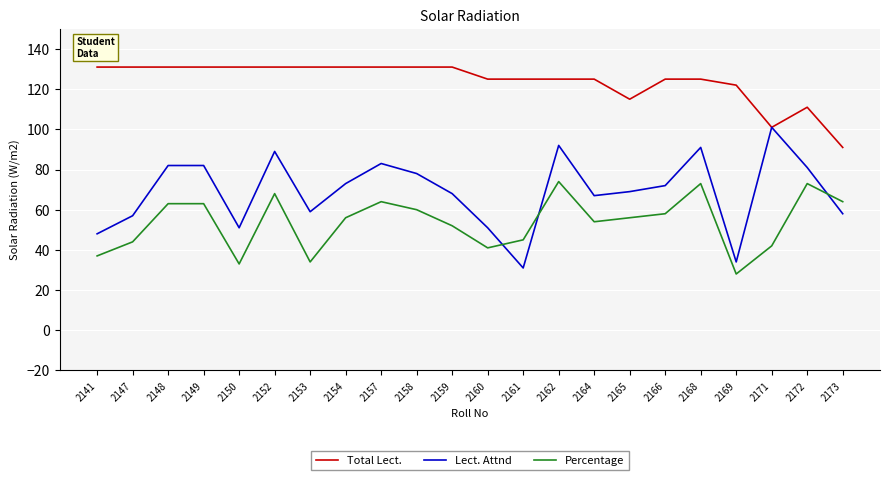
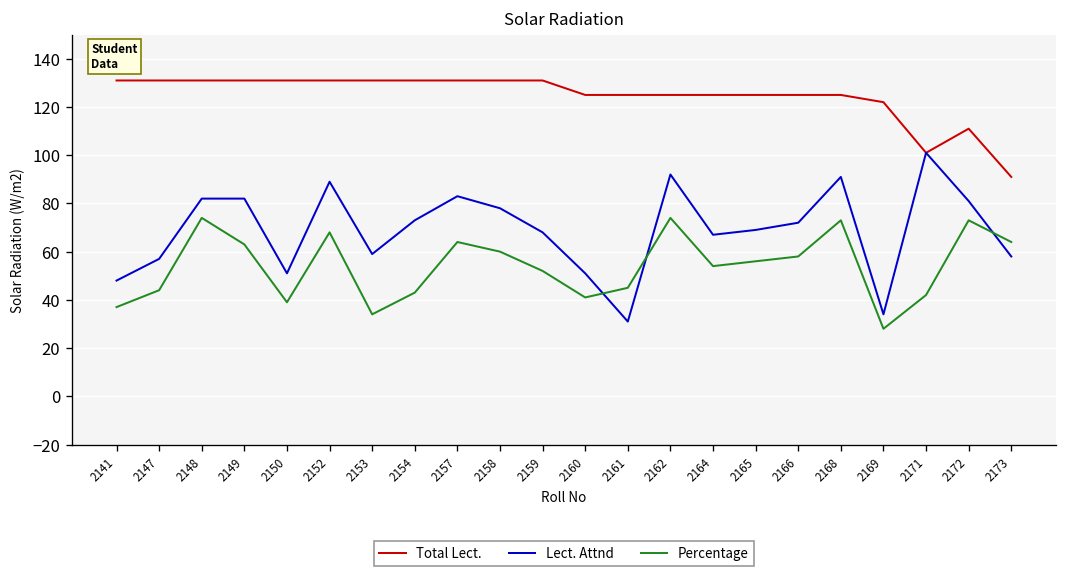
Percentage, 2148: 63 -> 74
Percentage, 2150: 33 -> 39
Percentage, 2154: 56 -> 43
Total Lect., 2165: 115 -> 125
